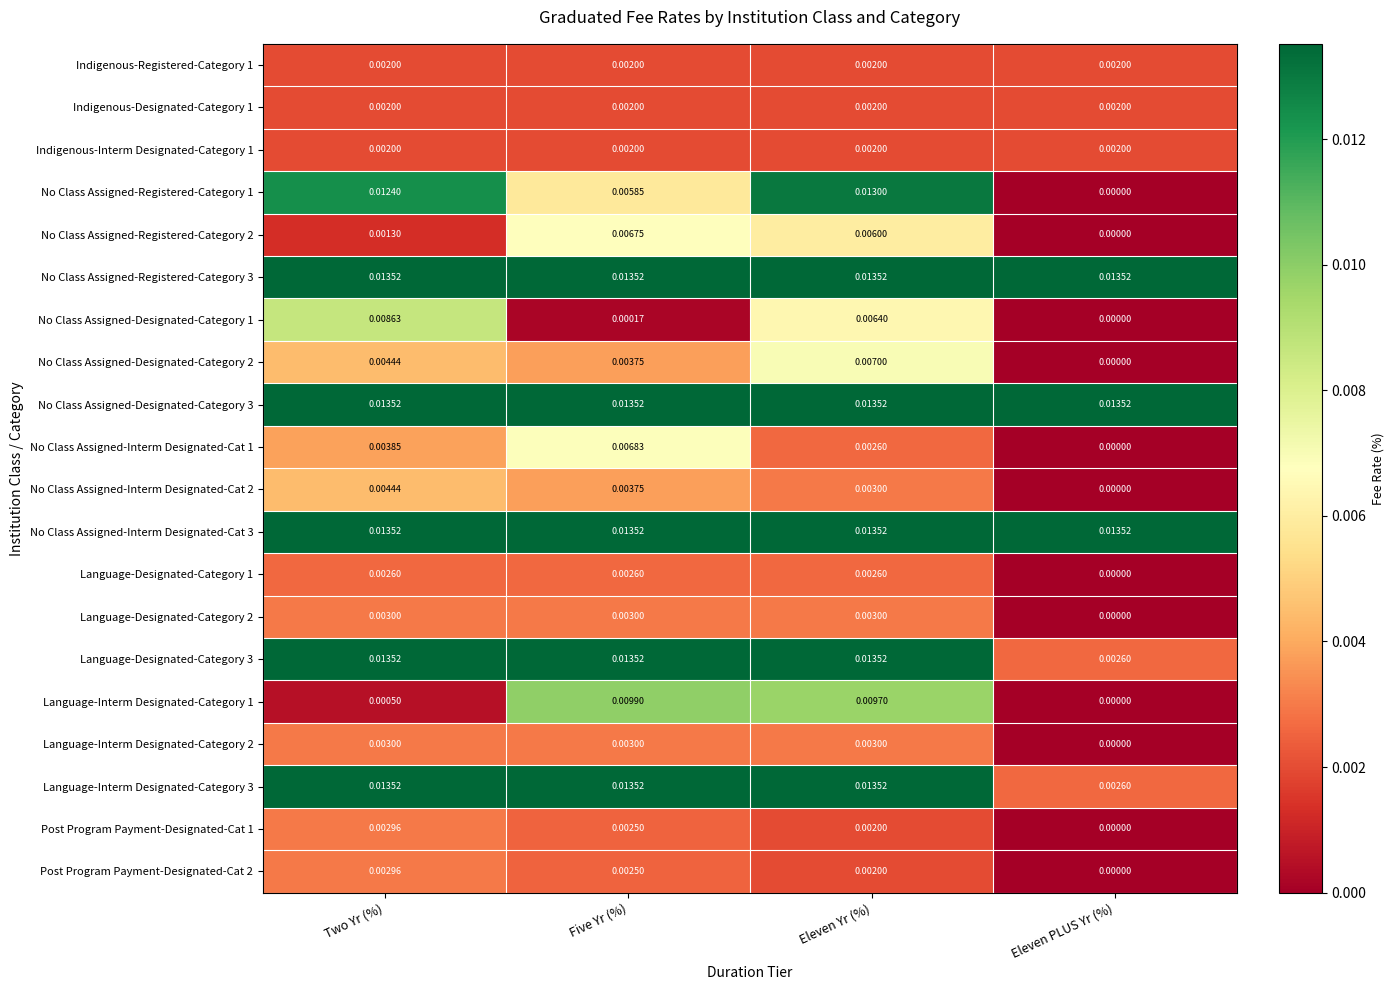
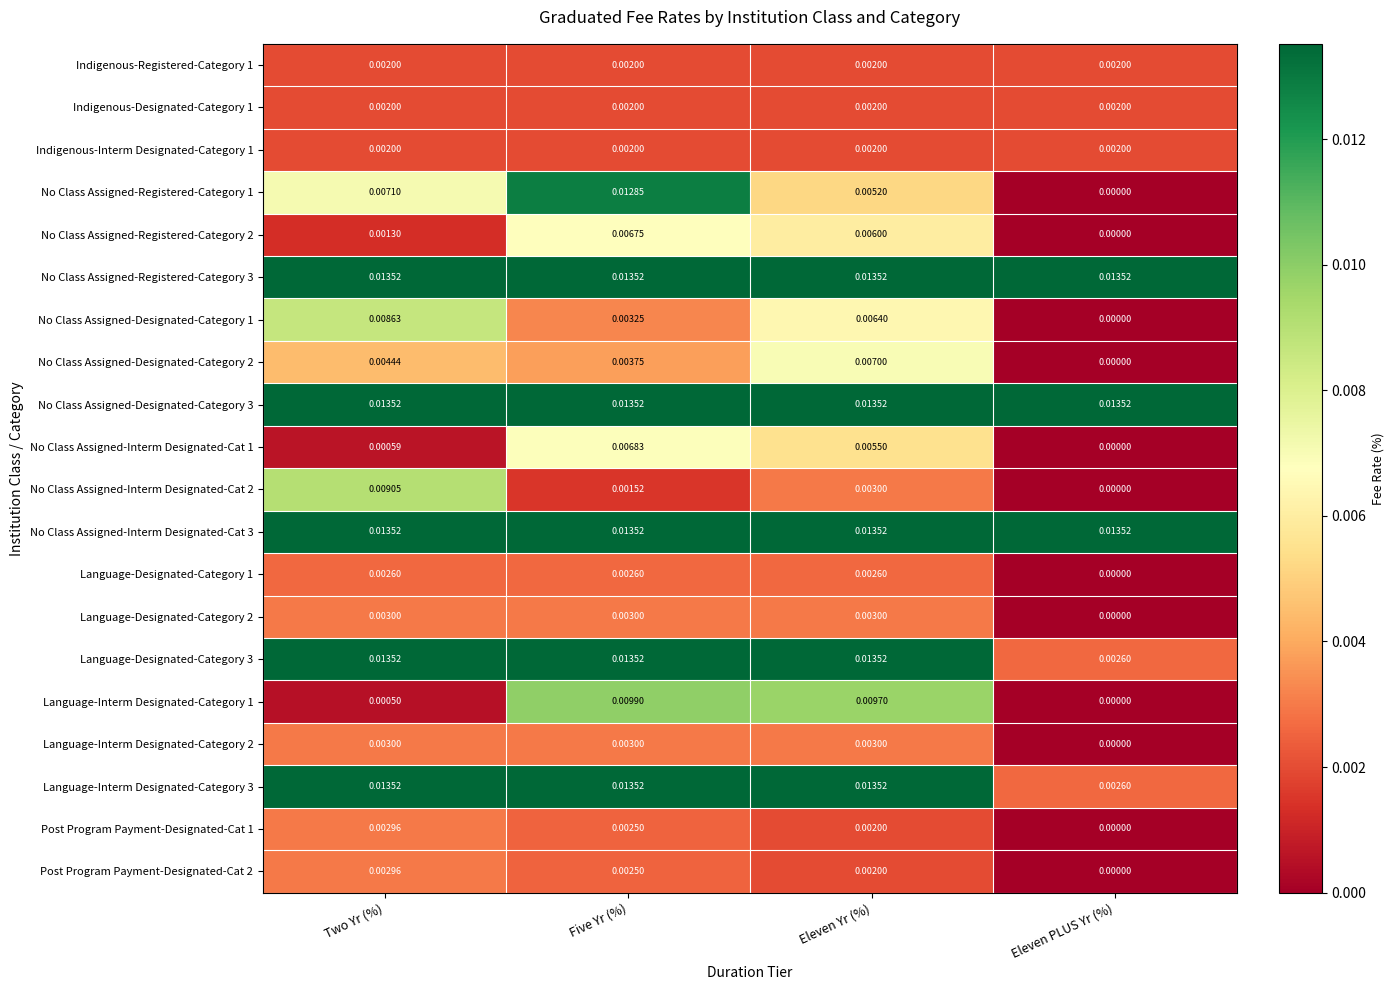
No Class Assigned-Registered-Category 1, Two Yr (%): 0.01240 -> 0.00710
No Class Assigned-Registered-Category 1, Five Yr (%): 0.00585 -> 0.01285
No Class Assigned-Registered-Category 1, Eleven Yr (%): 0.01300 -> 0.00520
No Class Assigned-Designated-Category 1, Five Yr (%): 0.00017 -> 0.00325
No Class Assigned-Interm Designated-Cat 1, Two Yr (%): 0.00385 -> 0.00059
No Class Assigned-Interm Designated-Cat 1, Eleven Yr (%): 0.00260 -> 0.00550
No Class Assigned-Interm Designated-Cat 2, Two Yr (%): 0.00444 -> 0.00905
No Class Assigned-Interm Designated-Cat 2, Five Yr (%): 0.00375 -> 0.00152
